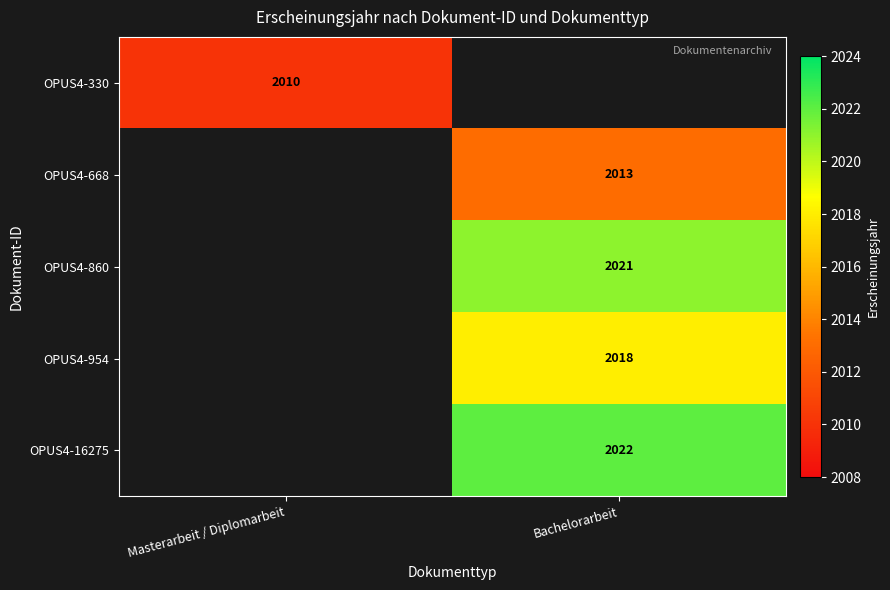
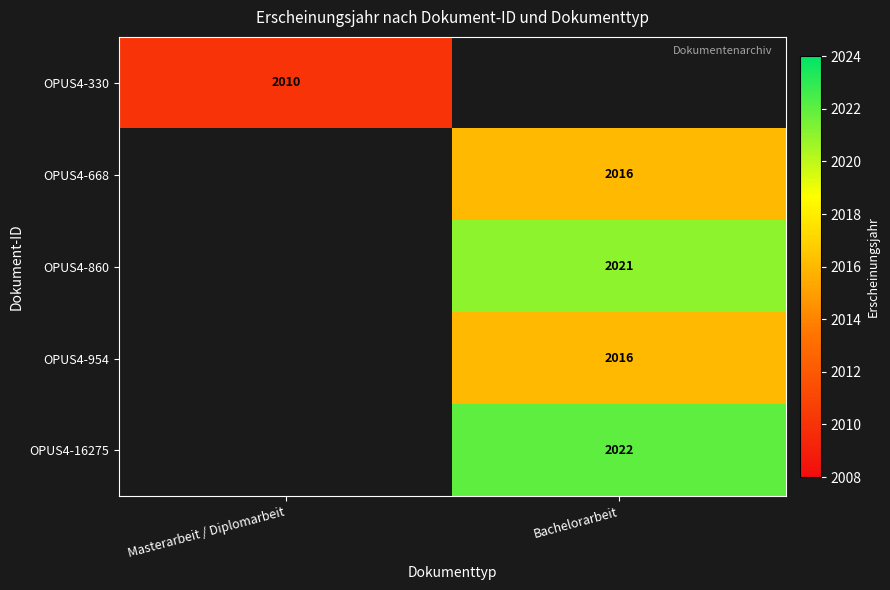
OPUS4-668, Bachelorarbeit: 2013 -> 2016
OPUS4-954, Bachelorarbeit: 2018 -> 2016
